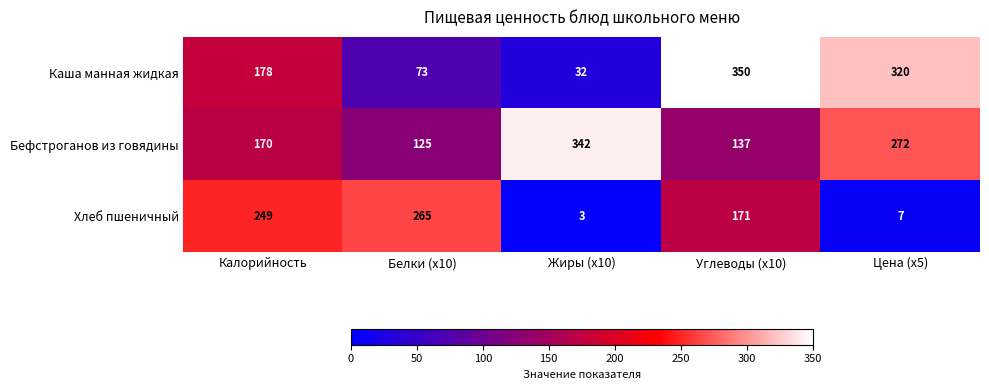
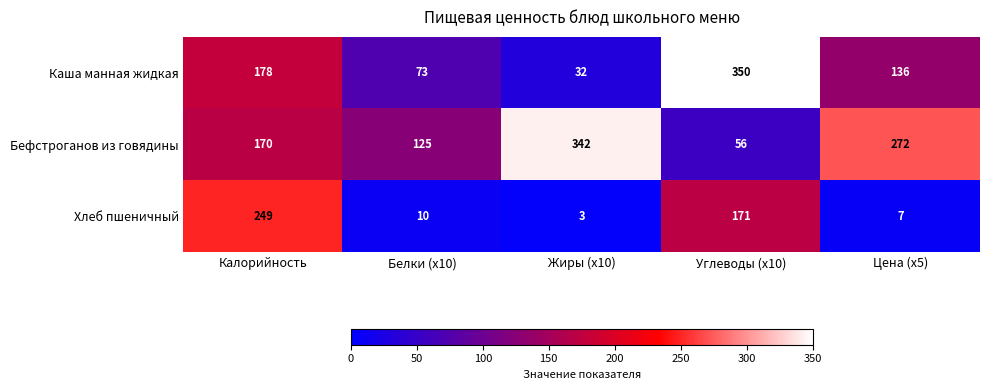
Каша манная жидкая, Цена (x5): 320 -> 136
Бефстроганов из говядины, Углеводы (x10): 137 -> 56
Хлеб пшеничный, Белки (x10): 265 -> 10
